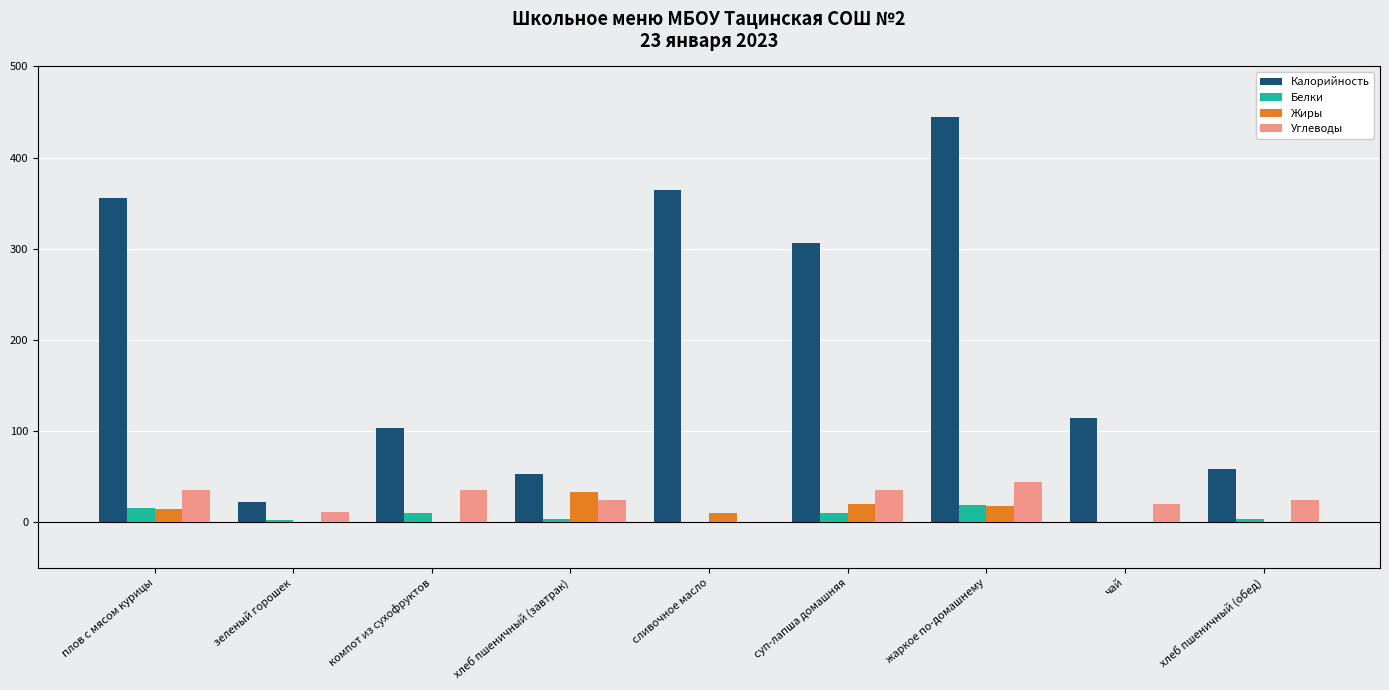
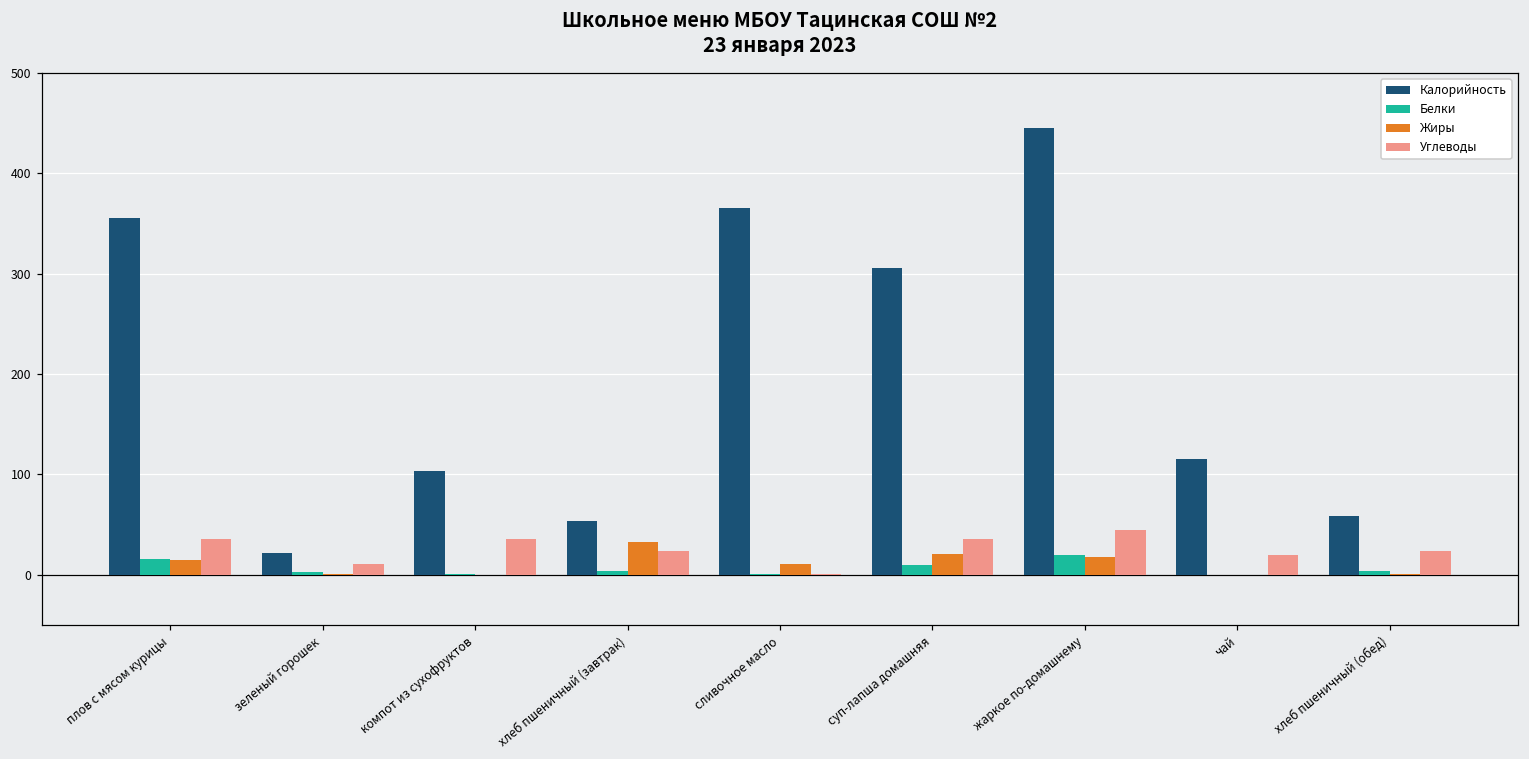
Белки, компот из сухофруктов: 10 -> 0
